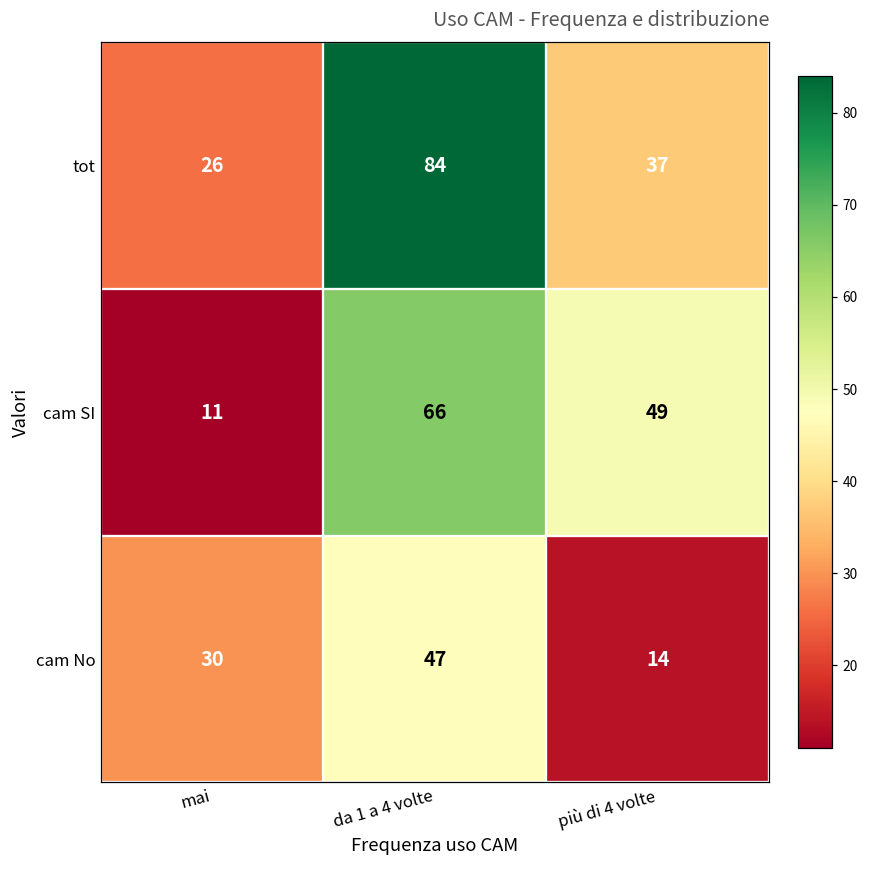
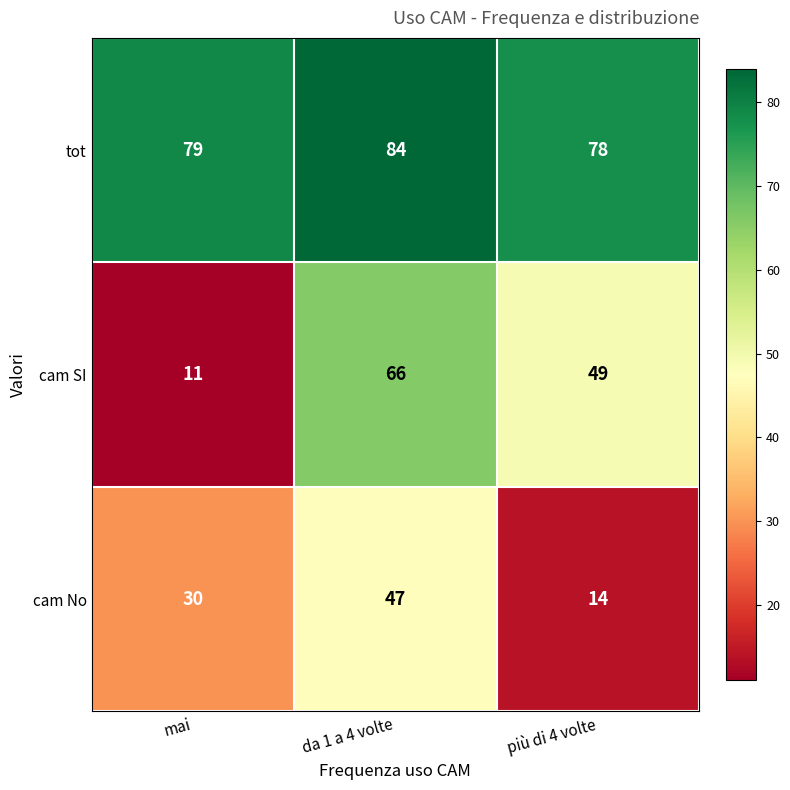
tot, mai: 26 -> 79
tot, più di 4 volte: 37 -> 78
